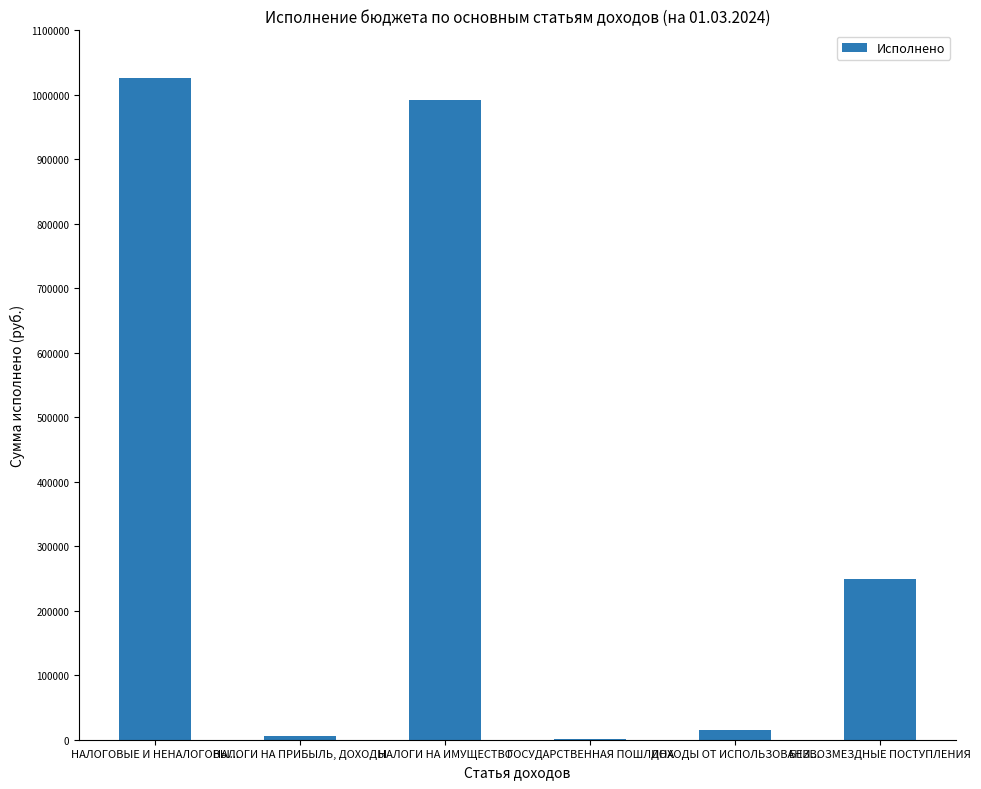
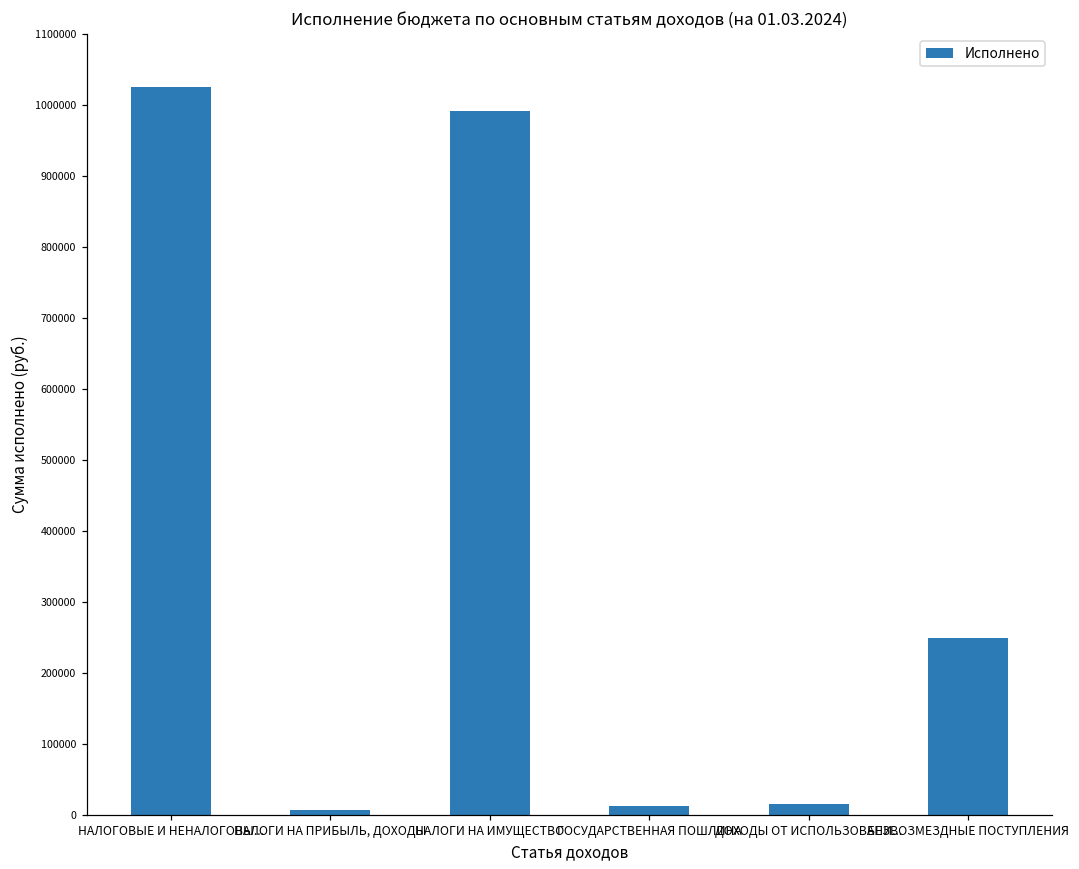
ГОСУДАРСТВЕННАЯ ПОШЛИНА: 0 -> 10000
